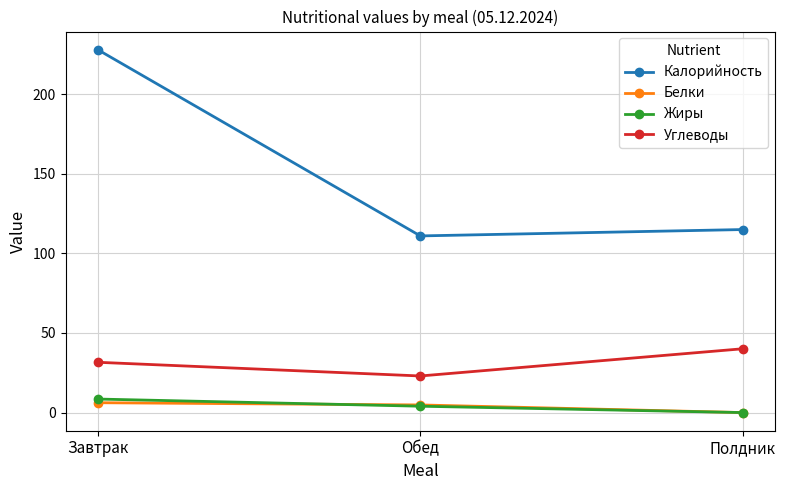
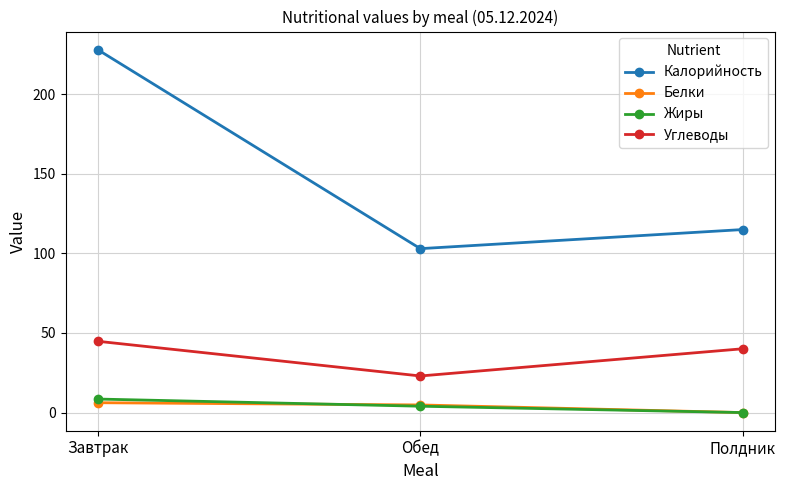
Углеводы, Завтрак: 32 -> 45
Калорийность, Обед: 111 -> 103
